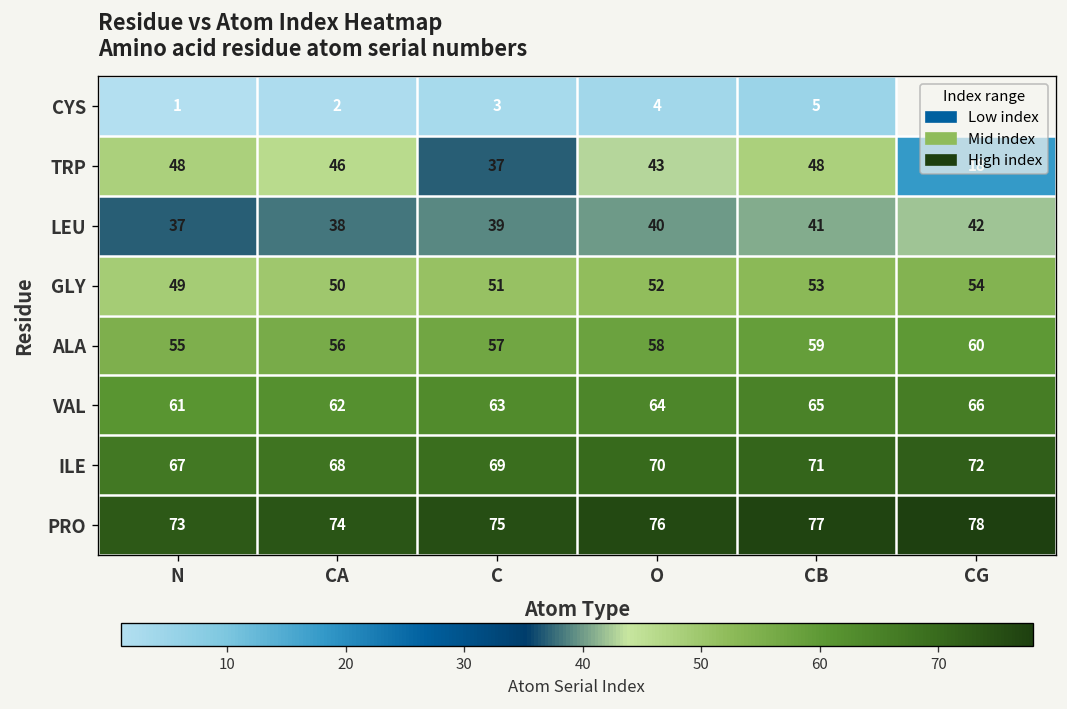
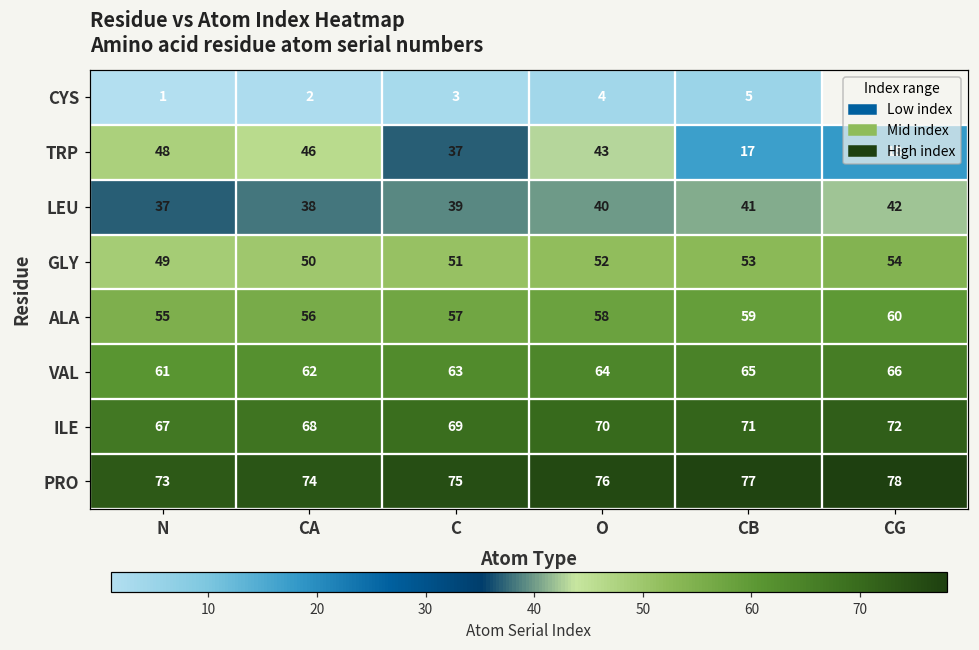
TRP, CB: 48 -> 17
